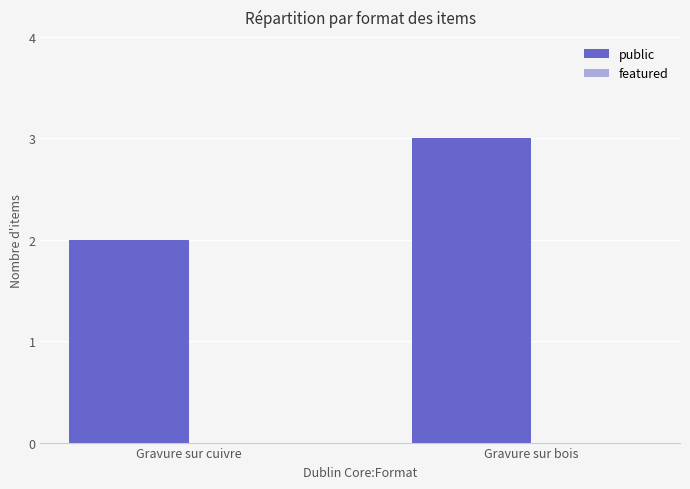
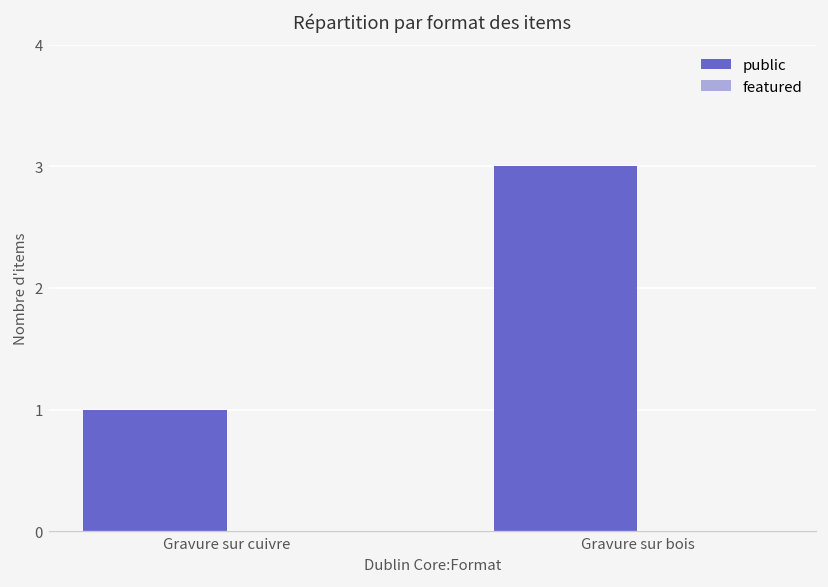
public, Gravure sur cuivre: 2 -> 1
